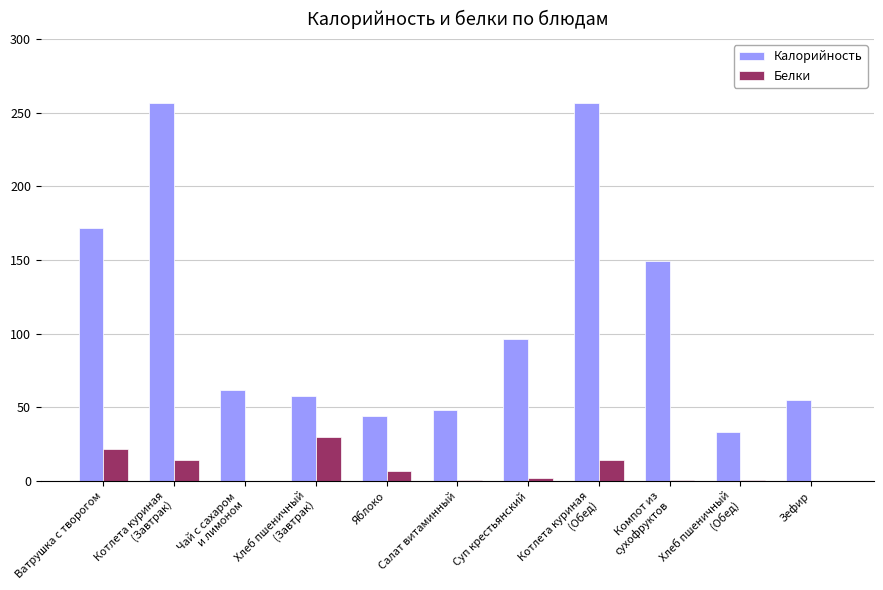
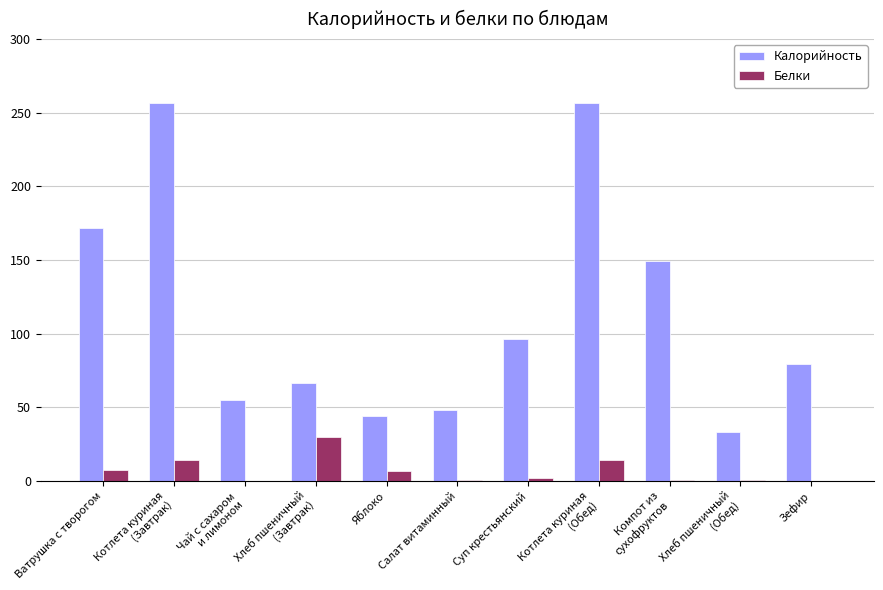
Белки, Ватрушка с творогом: 22 -> 7
Калорийность, Чай с сахаром и лимоном: 62 -> 55
Калорийность, Хлеб пшеничный (Завтрак): 58 -> 66
Калорийность, Зефир: 55 -> 79
